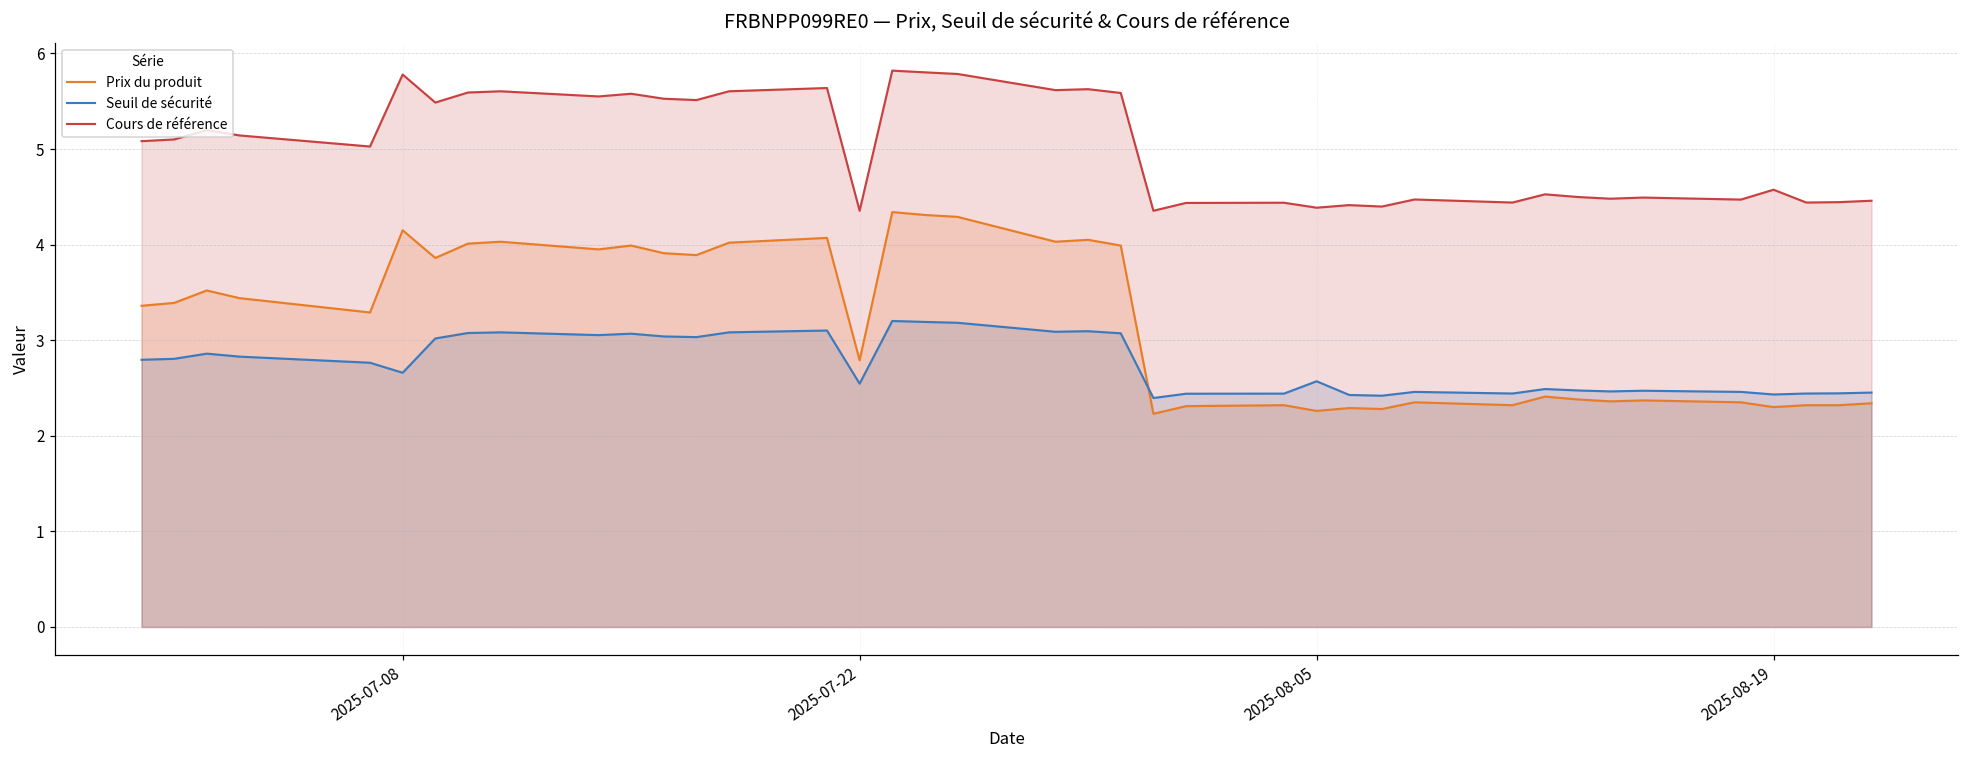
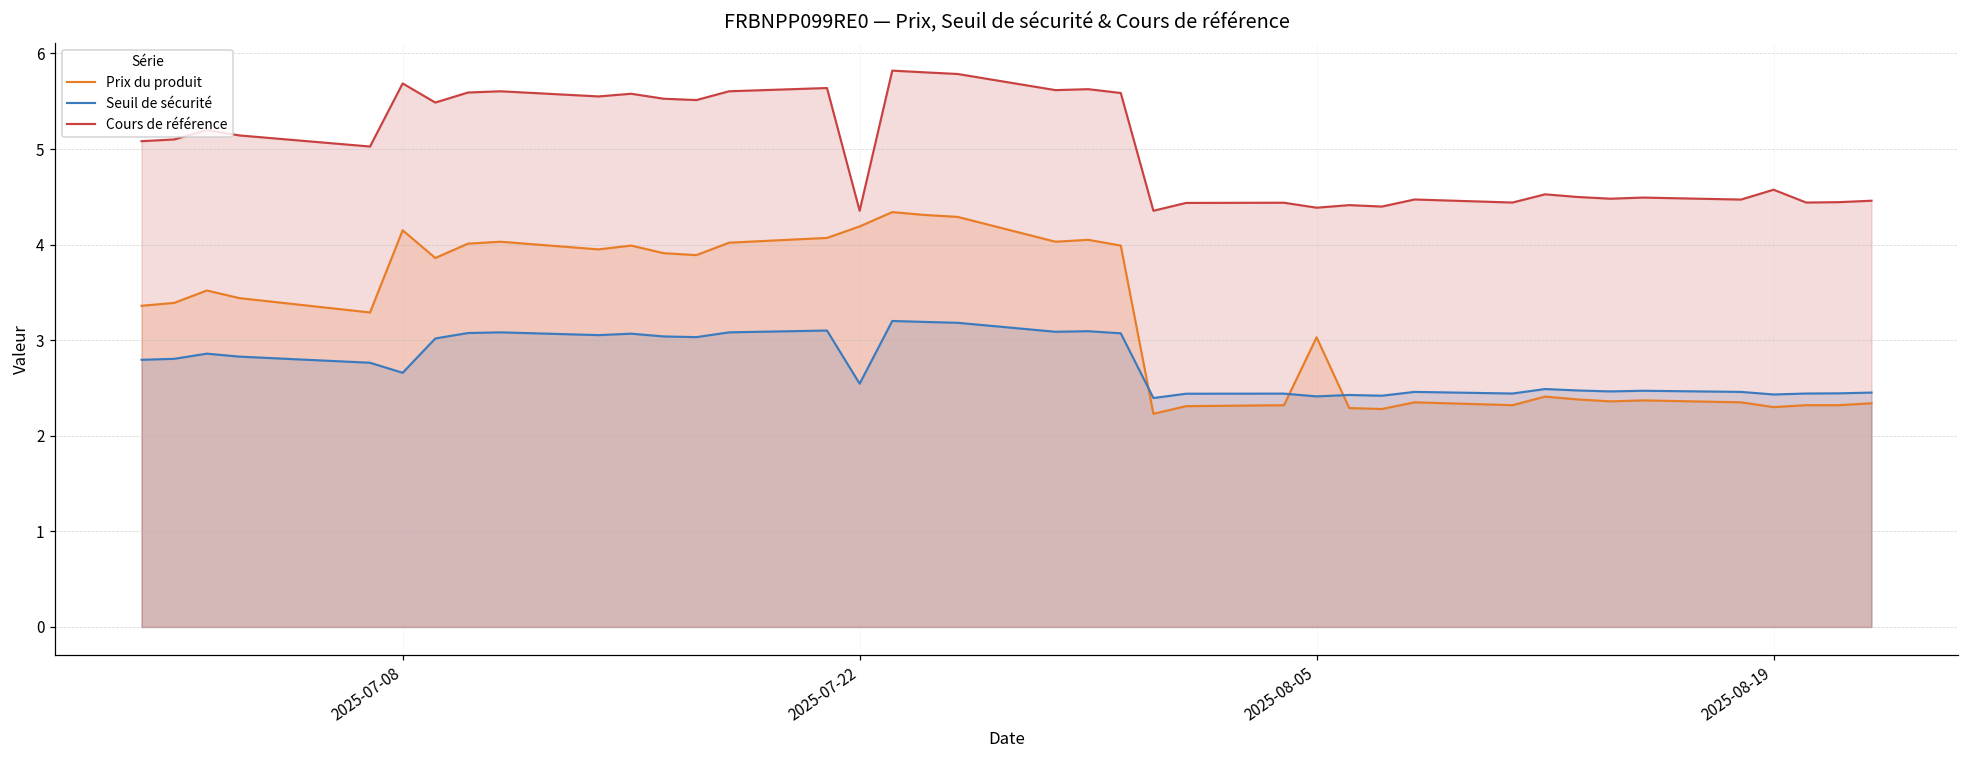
Cours de référence, 2025-07-08: 5.8 -> 5.7
Prix du produit, 2025-07-22: 2.8 -> 4.2
Prix du produit, 2025-08-05: 2.3 -> 3.0
Seuil de sécurité, 2025-08-05: 2.6 -> 2.4
